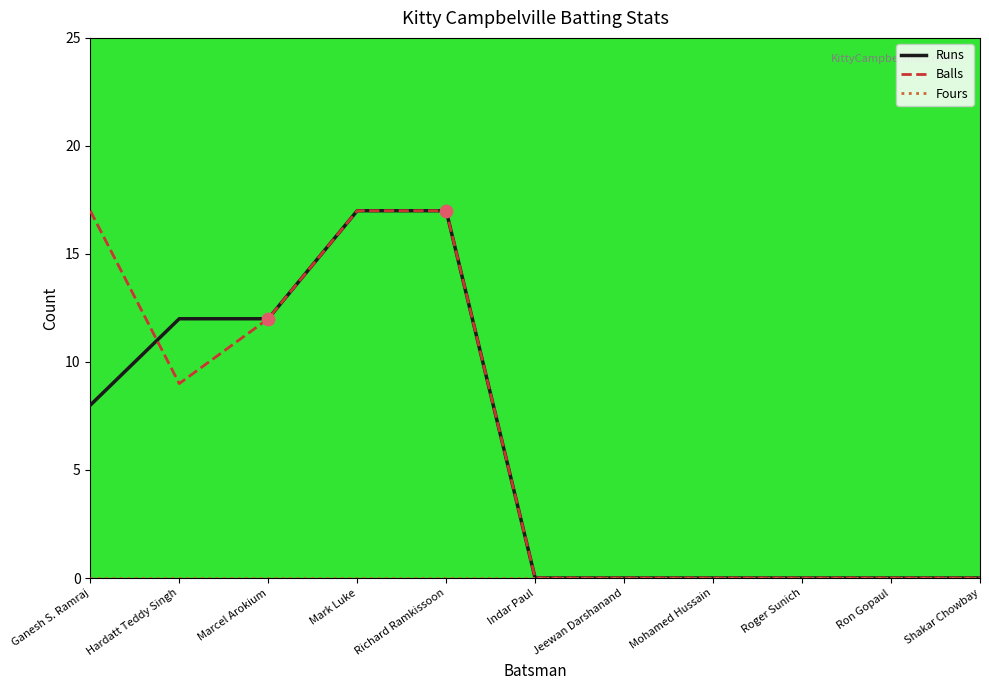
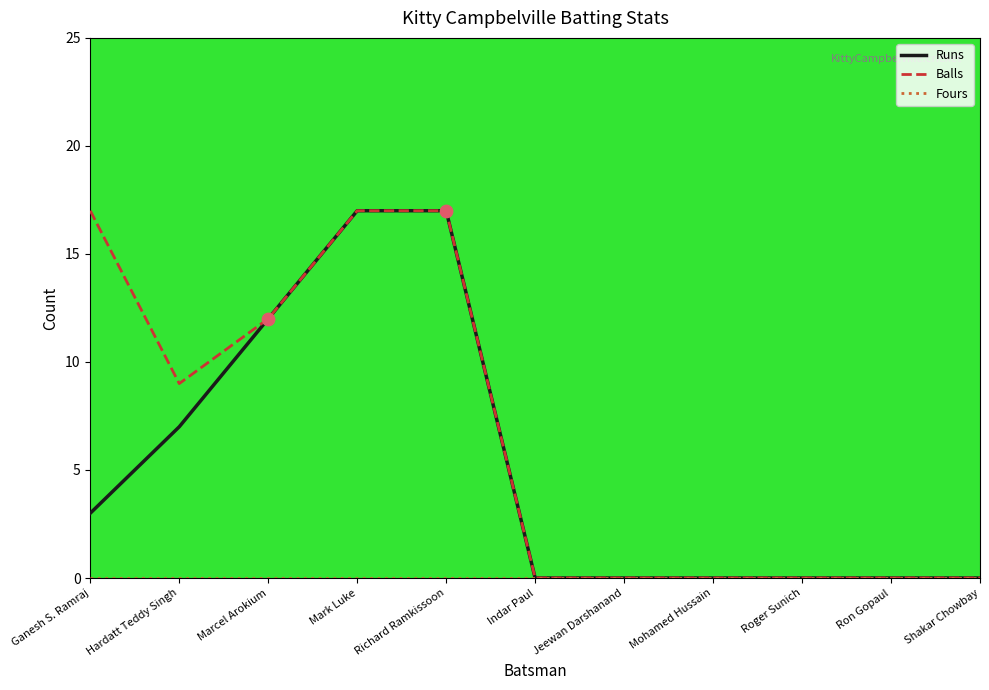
Runs, Ganesh S. Ramraj: 8 -> 3
Runs, Hardatt Teddy Singh: 12 -> 7
